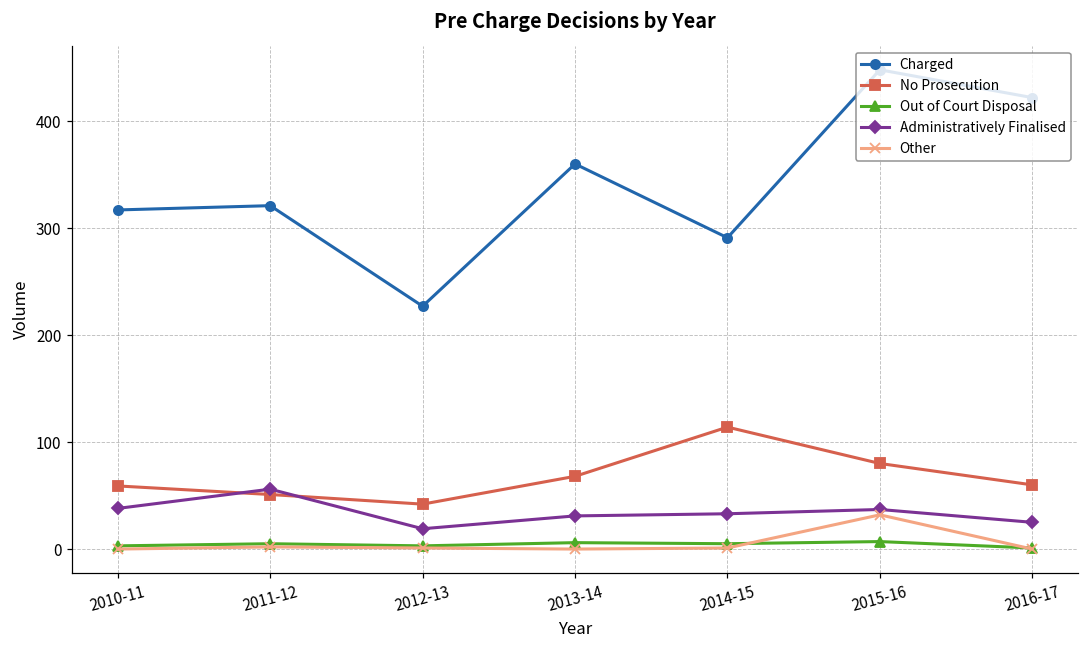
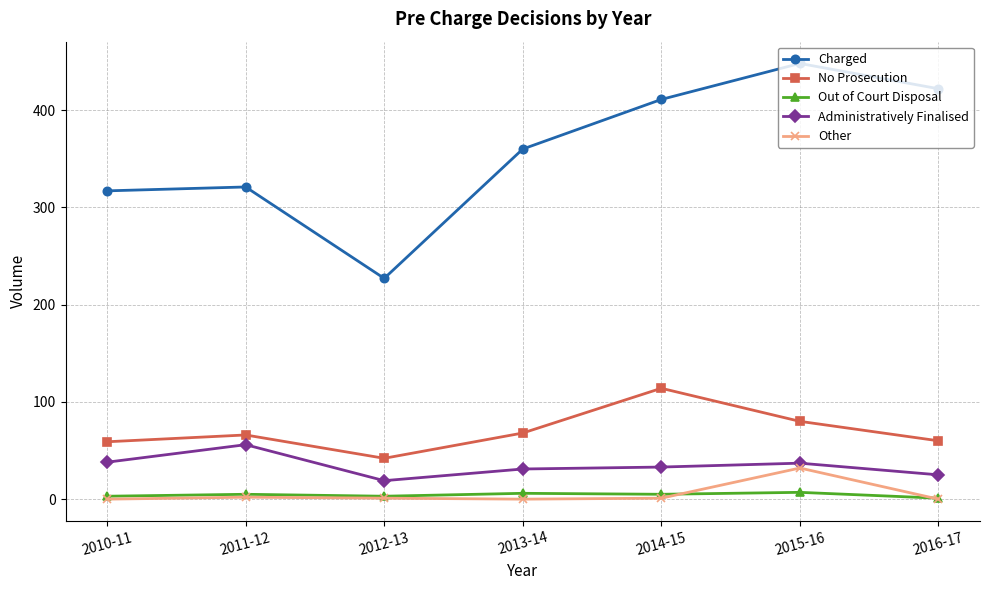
No Prosecution, 2011-12: 50 -> 70
Charged, 2014-15: 290 -> 410
